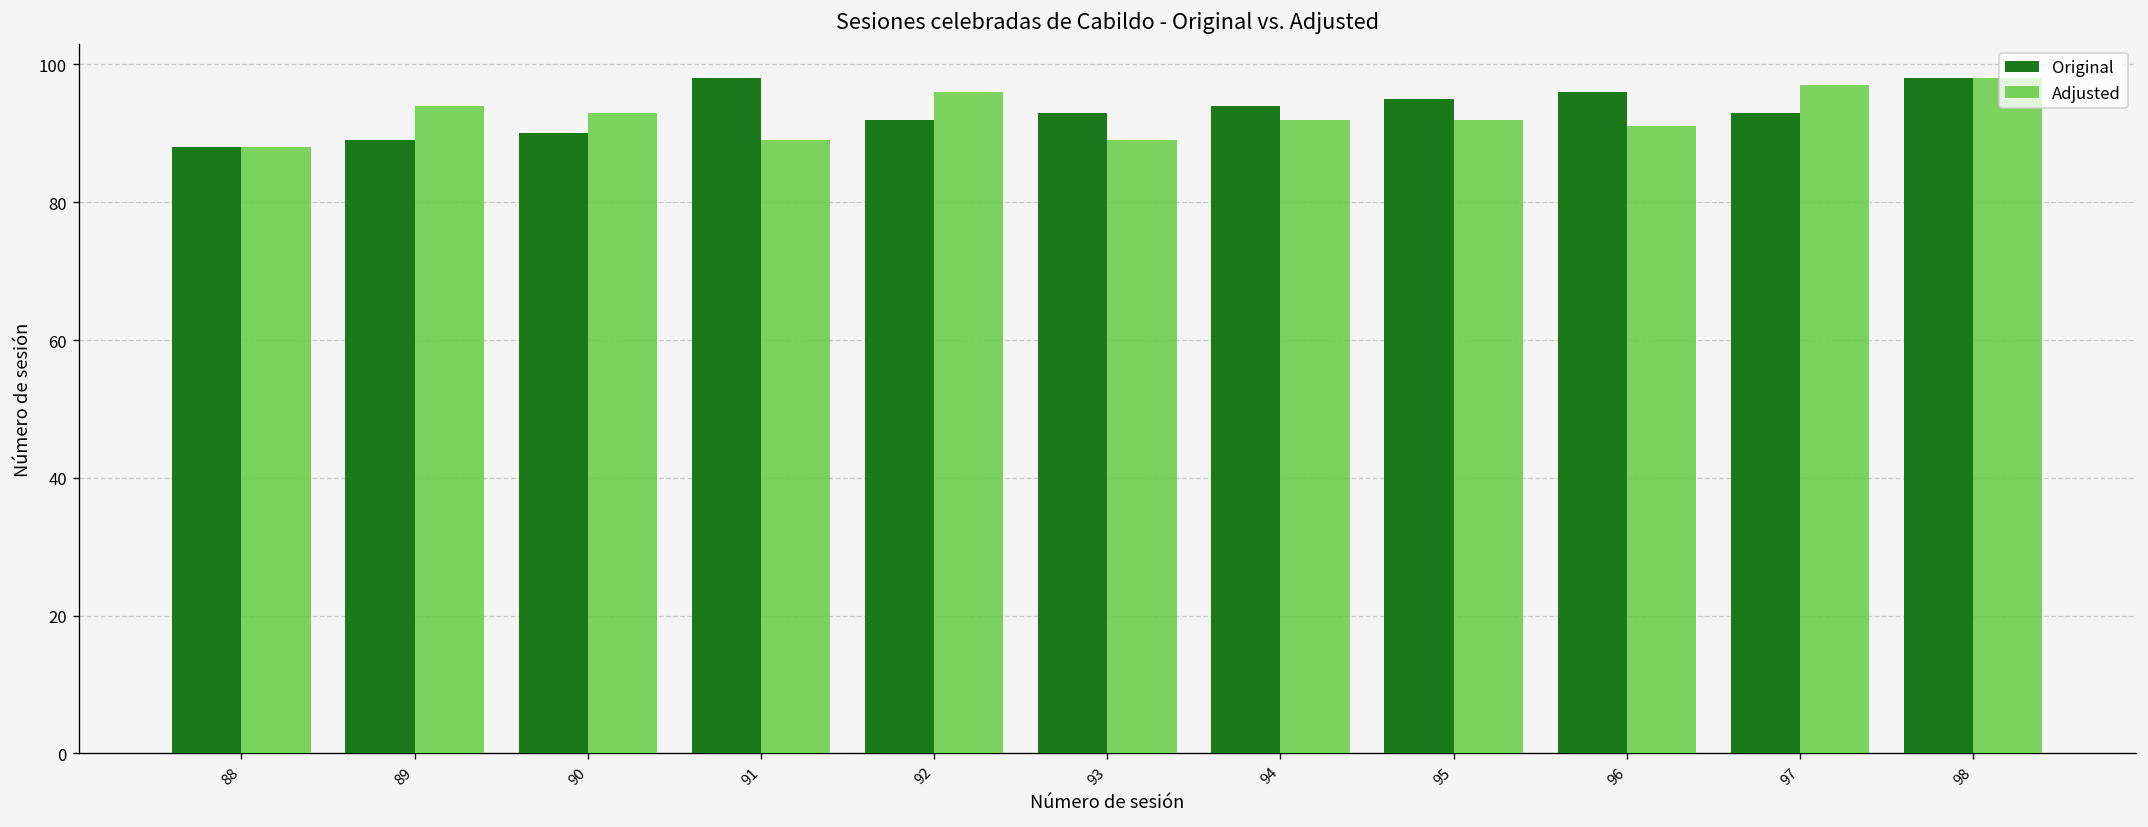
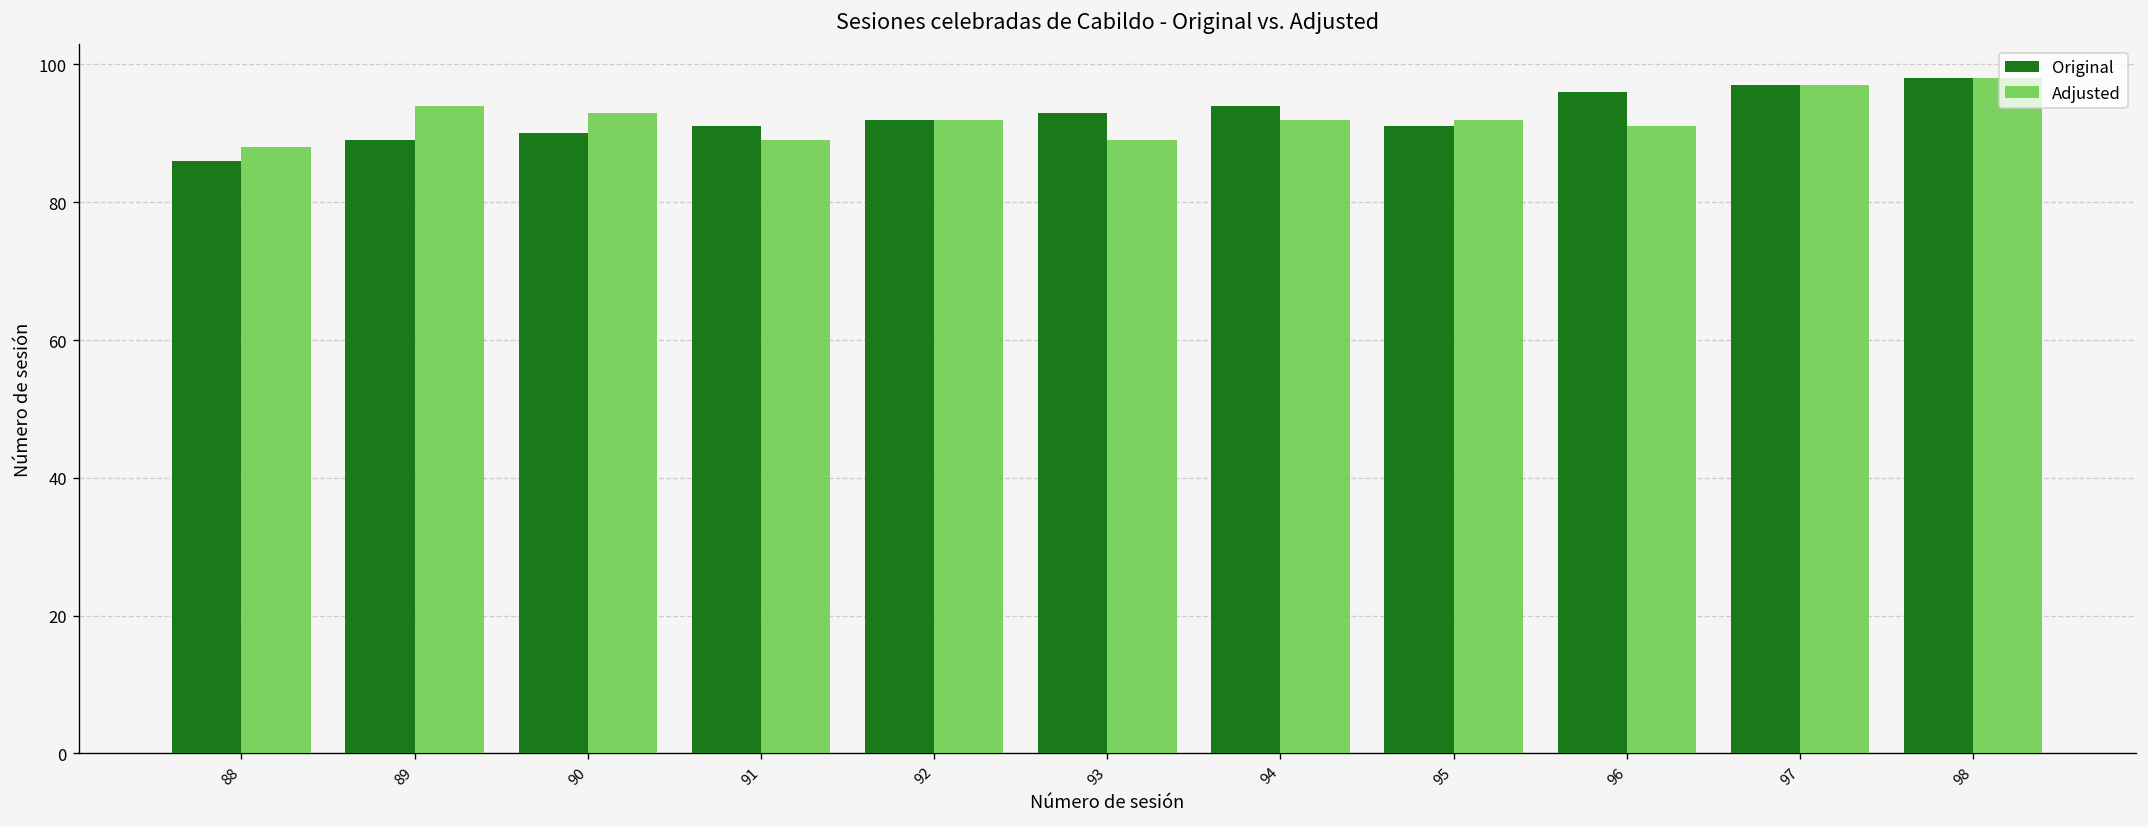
Original, 88: 88 -> 86
Original, 91: 98 -> 91
Adjusted, 92: 96 -> 92
Original, 95: 95 -> 91
Original, 97: 93 -> 97
